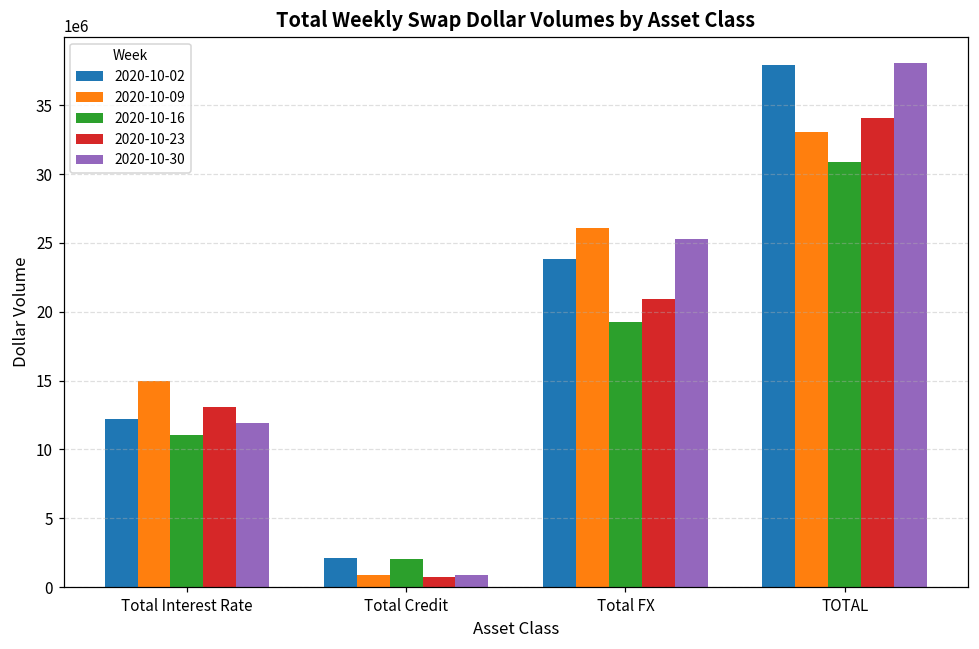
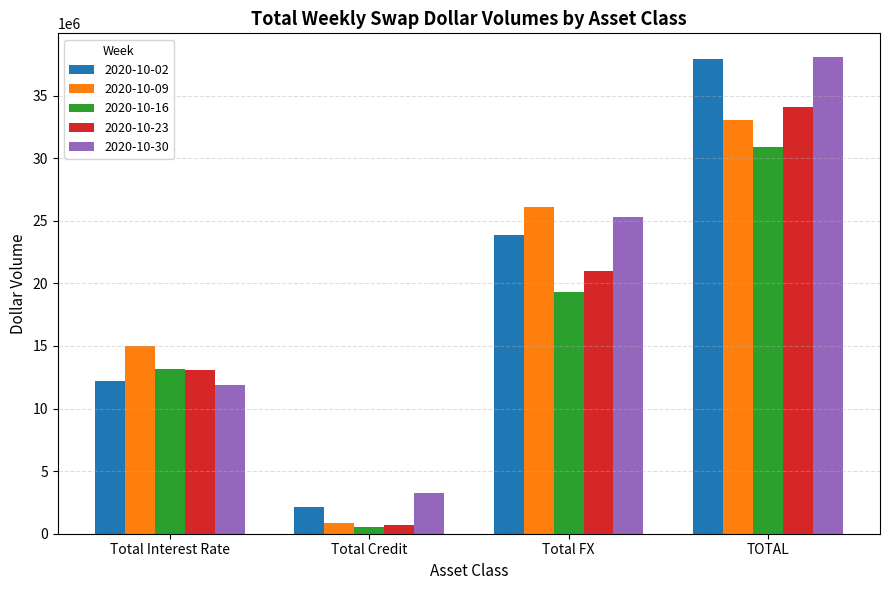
2020-10-16, Total Interest Rate: 11000000 -> 13100000
2020-10-16, Total Credit: 2100000 -> 600000
2020-10-30, Total Credit: 900000 -> 3300000
